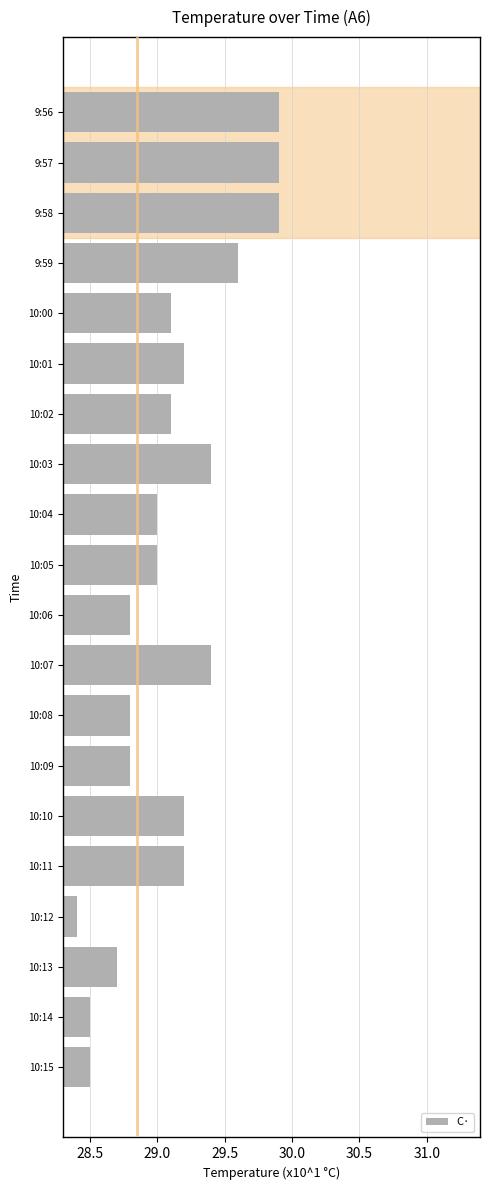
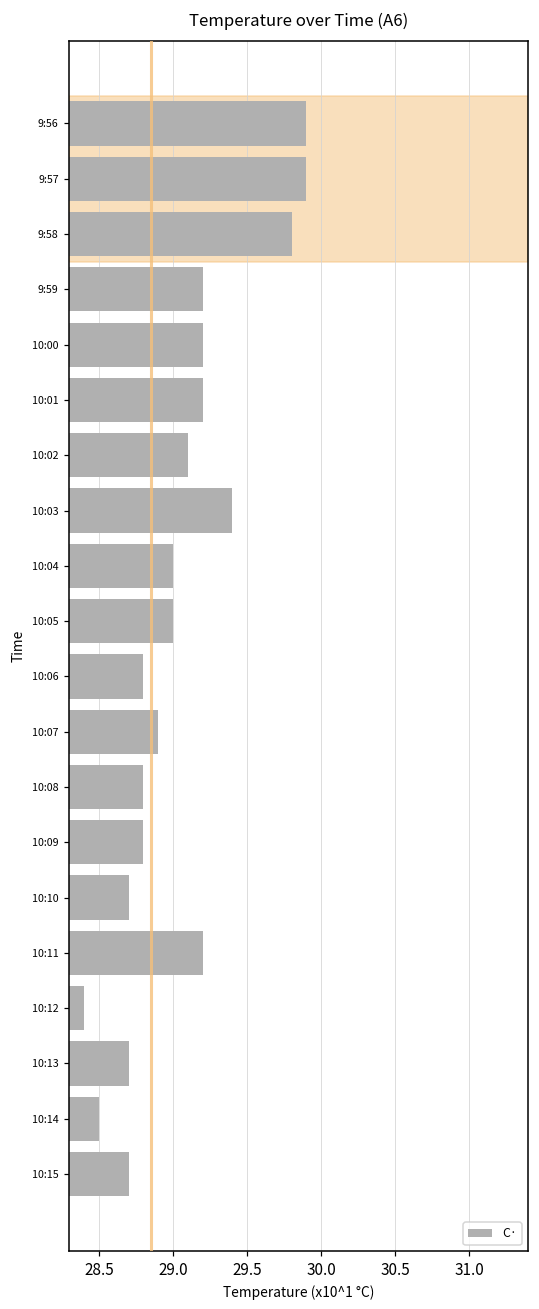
9:58: 29.9 -> 29.8
9:59: 29.6 -> 29.2
10:00: 29.1 -> 29.2
10:07: 29.4 -> 28.9
10:10: 29.2 -> 28.7
10:15: 28.5 -> 28.7
